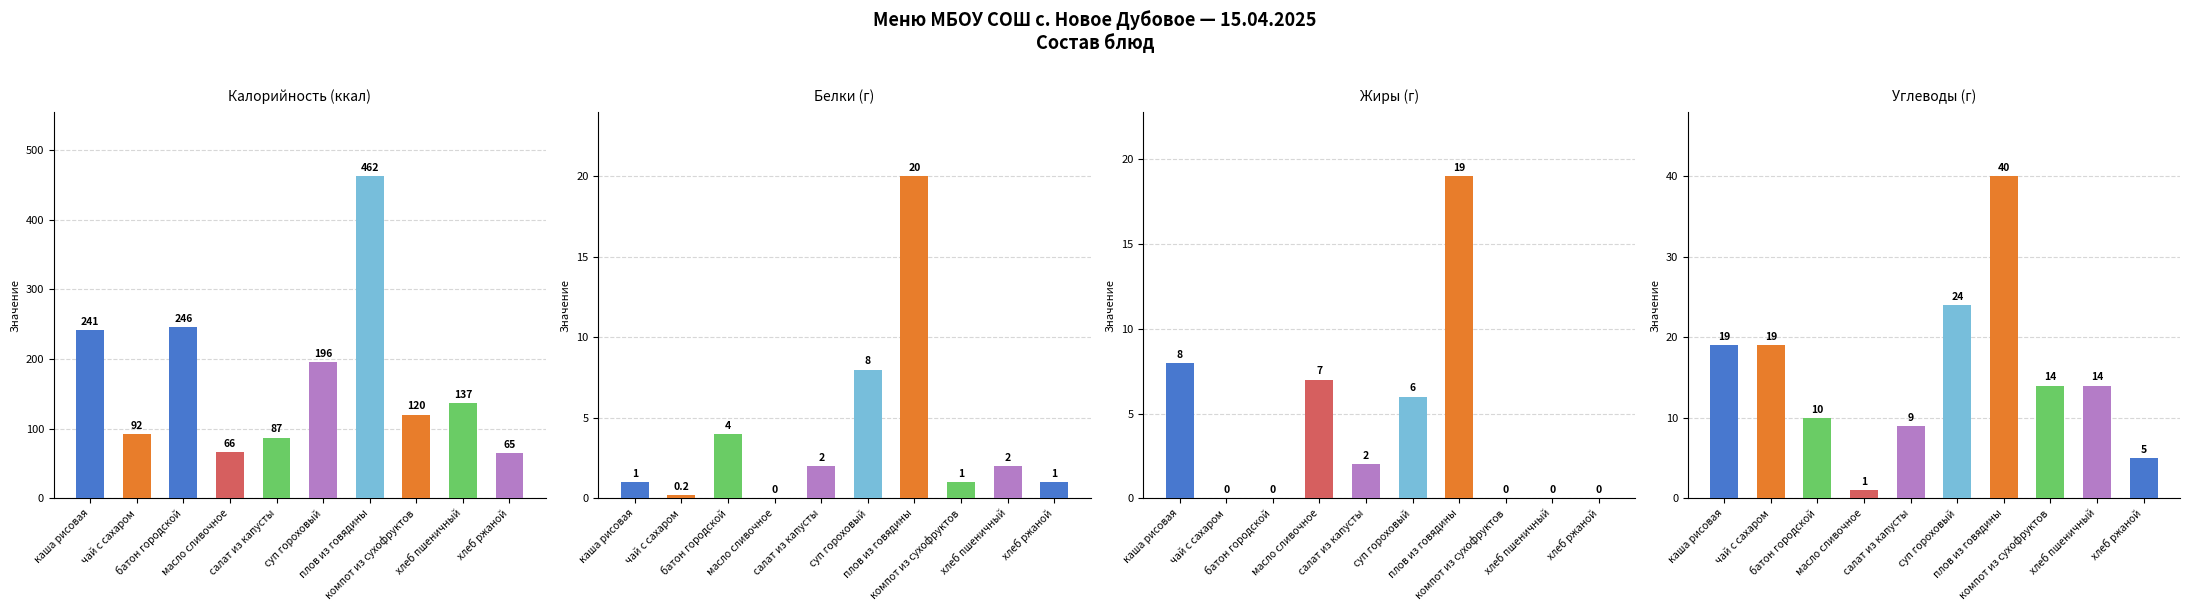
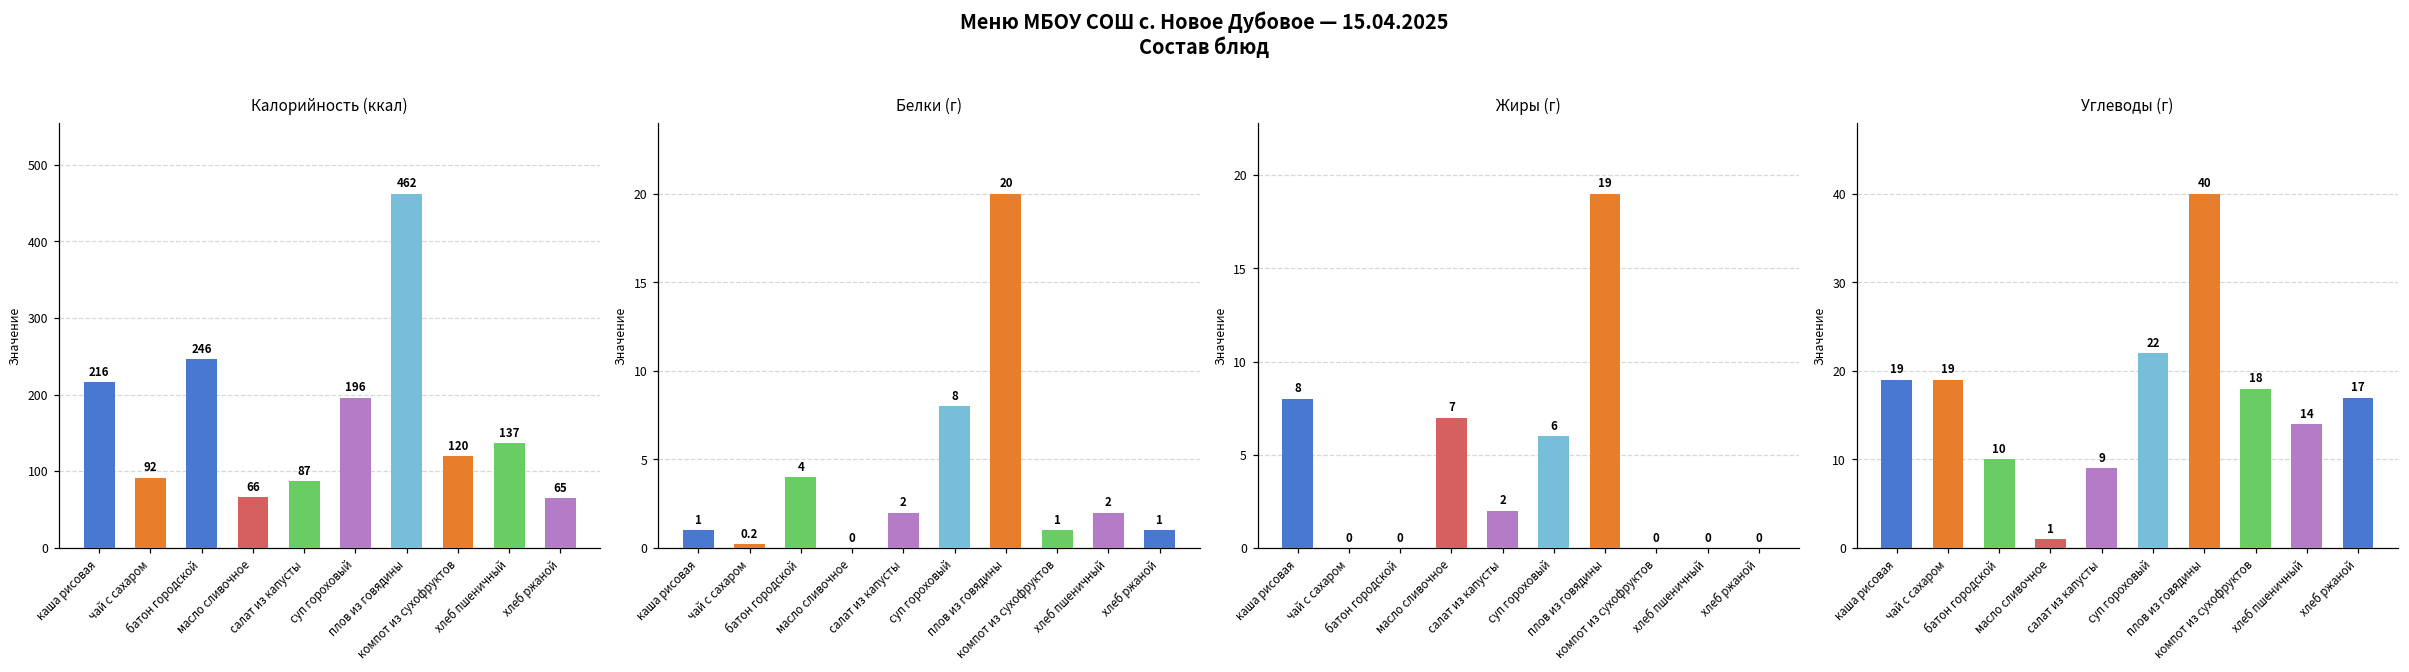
Калорийность (ккал), каша рисовая: 241 -> 216
Углеводы (г), суп гороховый: 24 -> 22
Углеводы (г), компот из сухофруктов: 14 -> 18
Углеводы (г), хлеб ржаной: 5 -> 17
